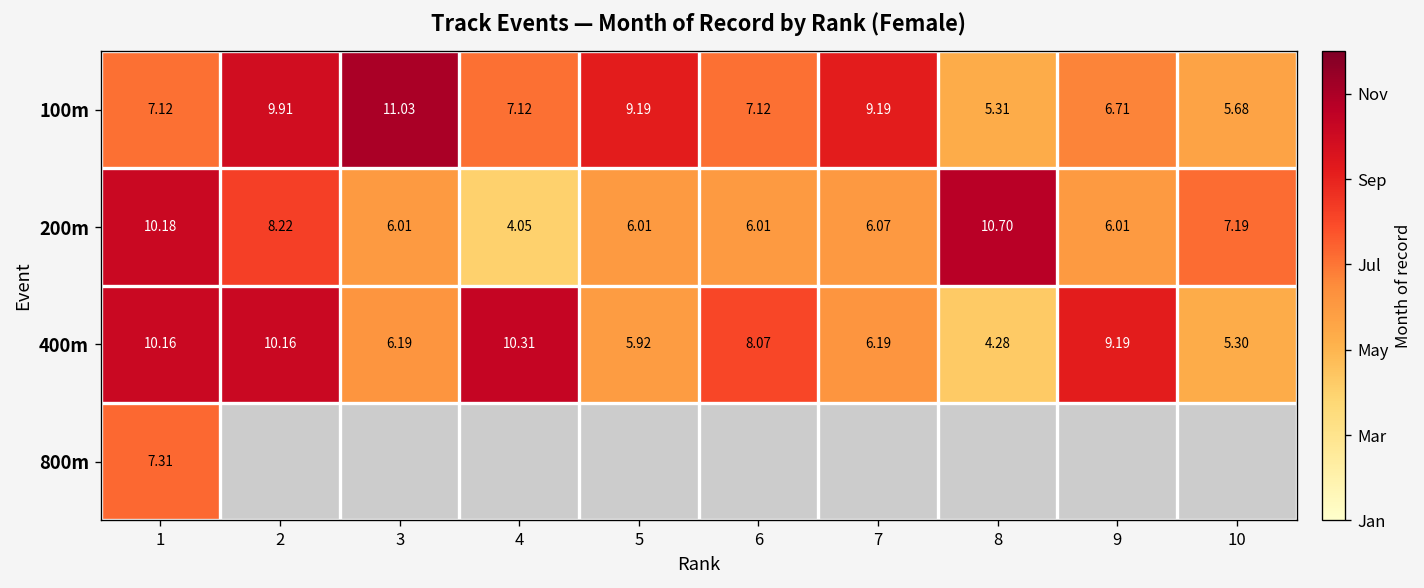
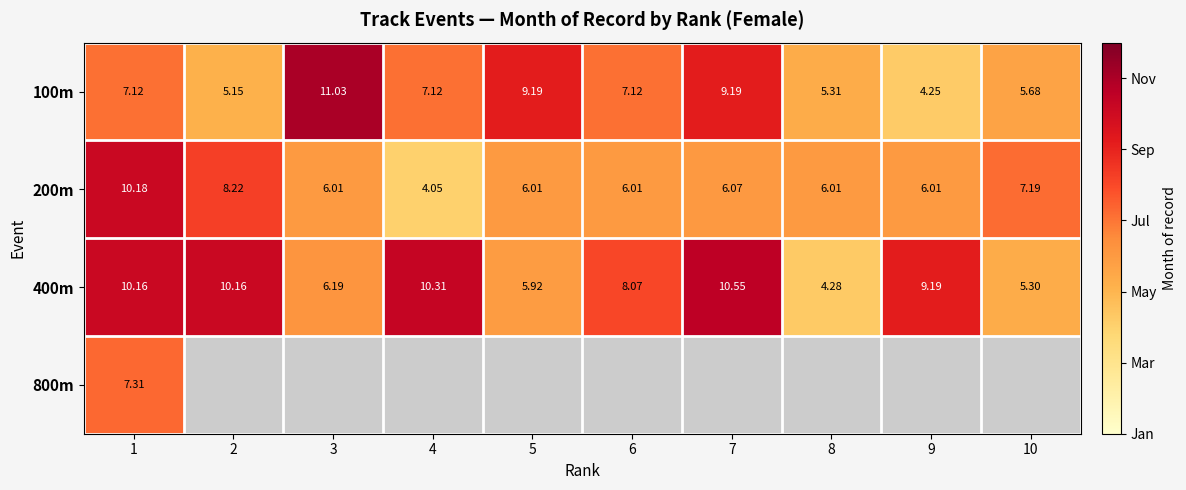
100m, 2: 9.91 -> 5.15
100m, 9: 6.71 -> 4.25
200m, 8: 10.70 -> 6.01
400m, 7: 6.19 -> 10.55
